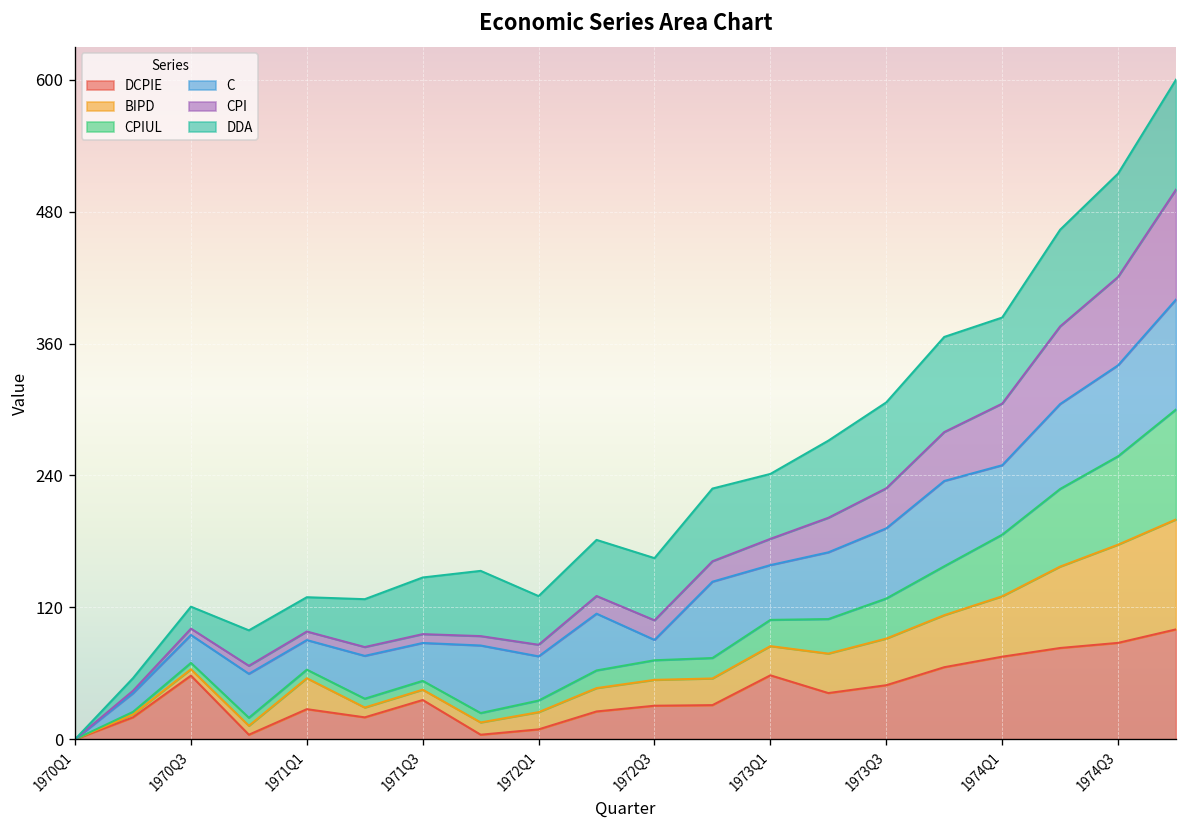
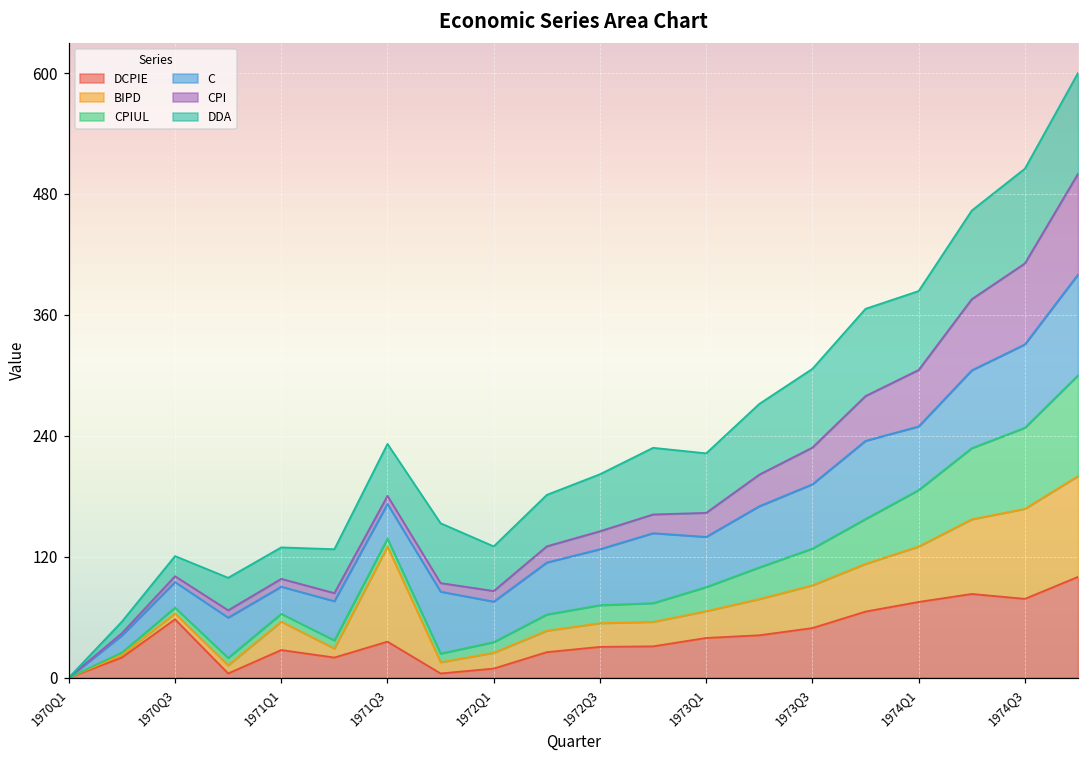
BIPD, 1971Q3: 10 -> 90
C, 1972Q3: 20 -> 60
DCPIE, 1973Q1: 60 -> 40
DCPIE, 1974Q3: 90 -> 80
